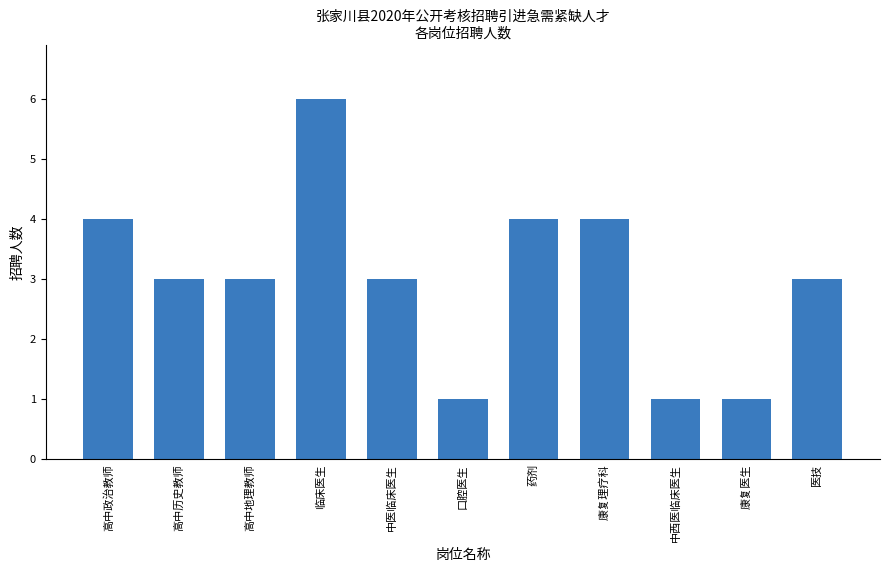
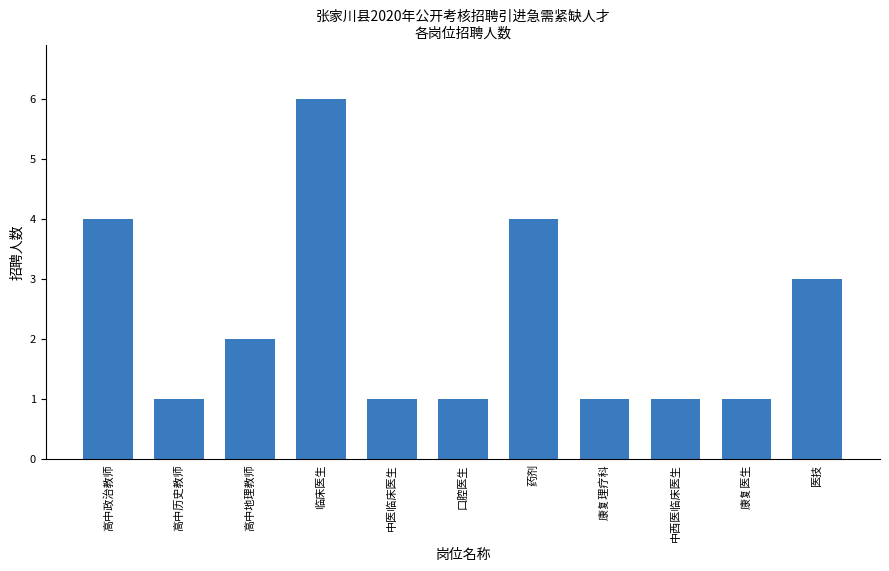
高中历史教师: 3 -> 1
高中地理教师: 3 -> 2
中医临床医生: 3 -> 1
康复理疗科: 4 -> 1
